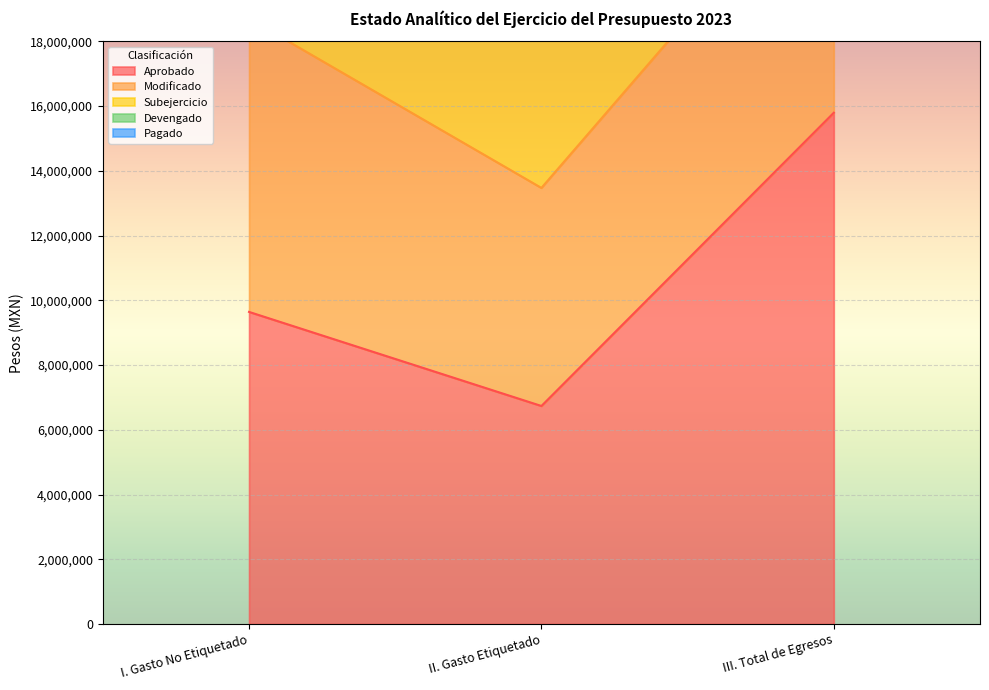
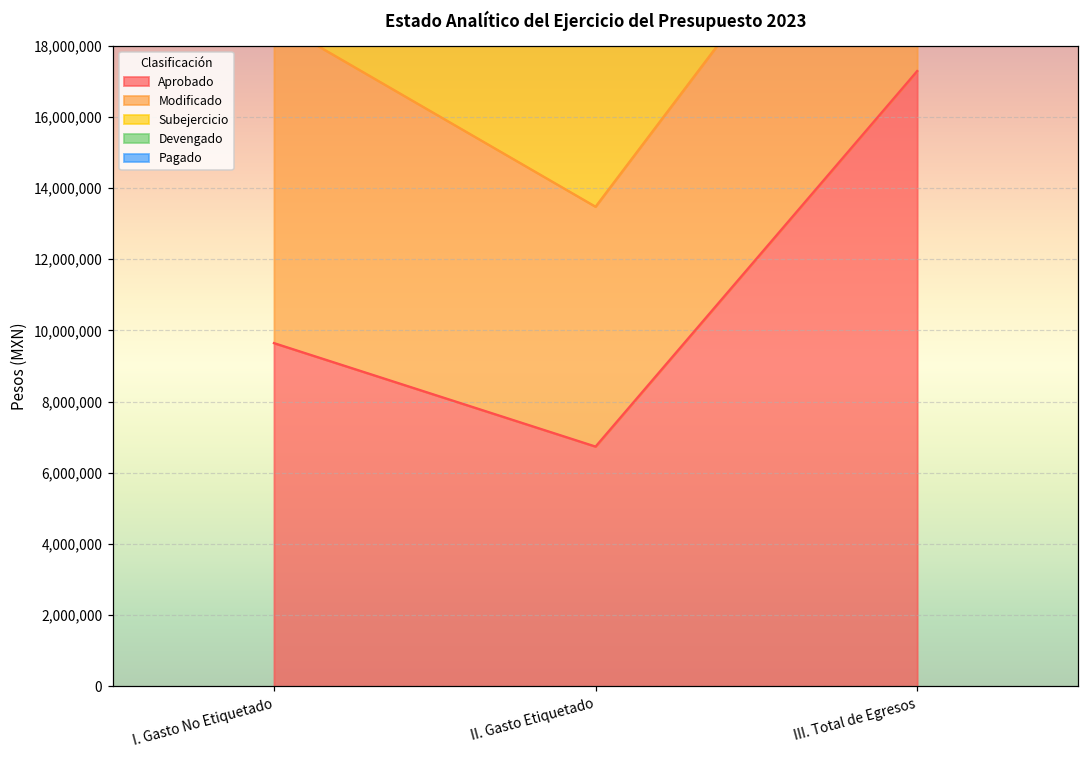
Aprobado, III. Total de Egresos: 15,800,000 -> 17,300,000
